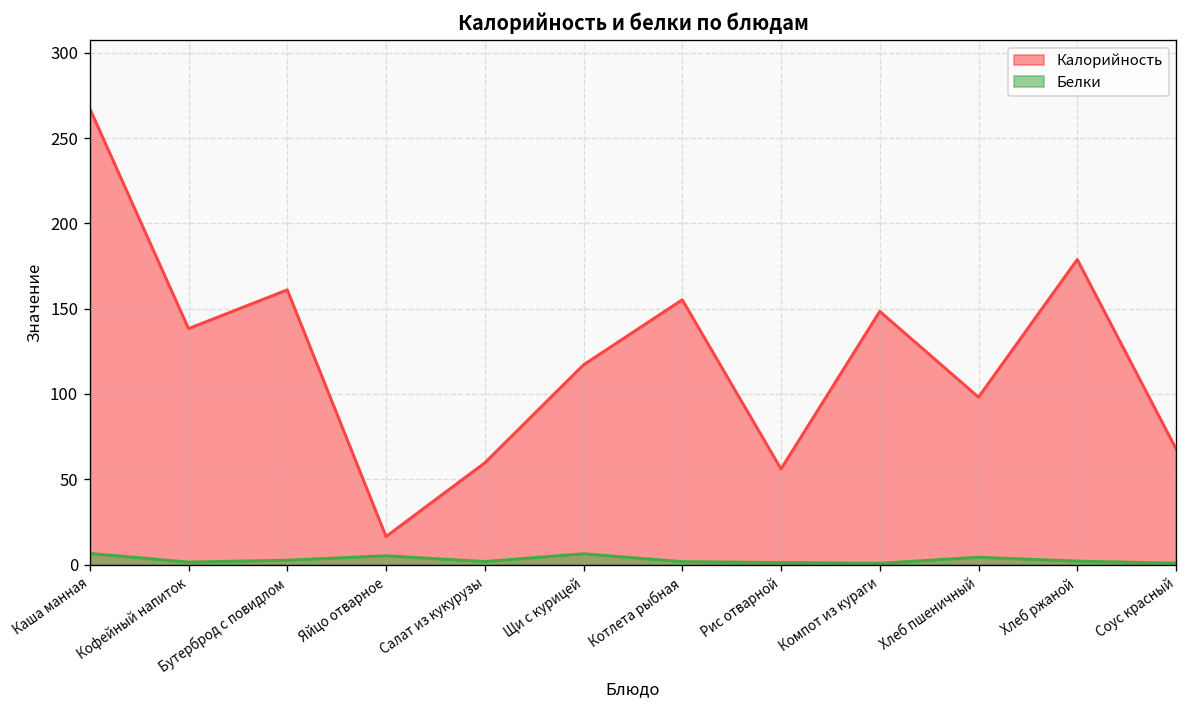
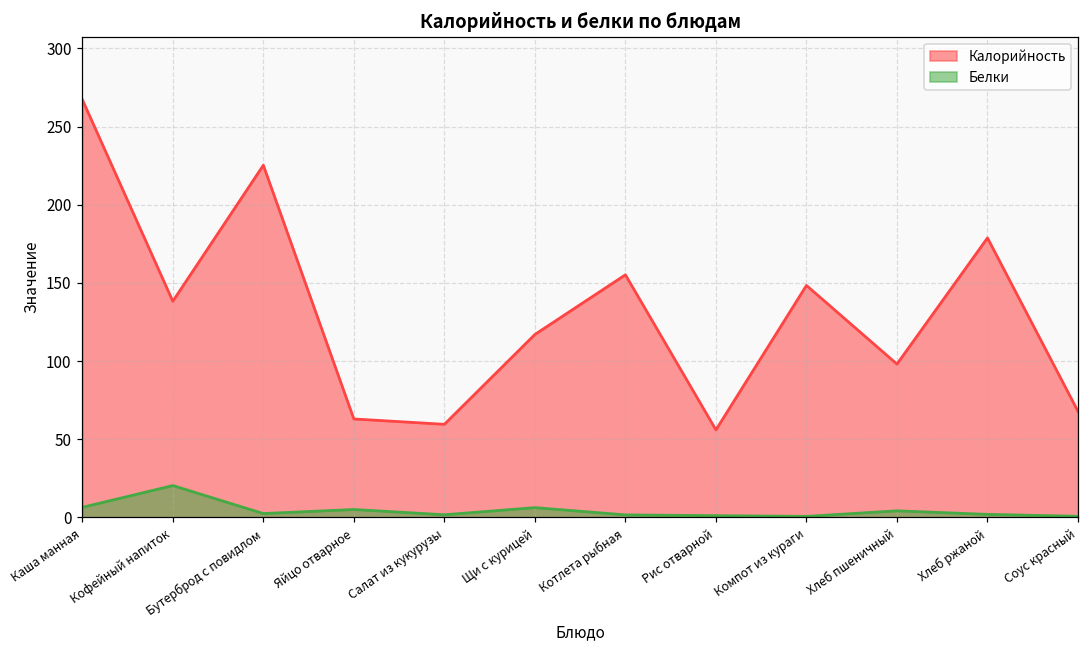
Белки, Кофейный напиток: 1 -> 20
Калорийность, Бутерброд с повидлом: 161 -> 225
Калорийность, Яйцо отварное: 16 -> 63
